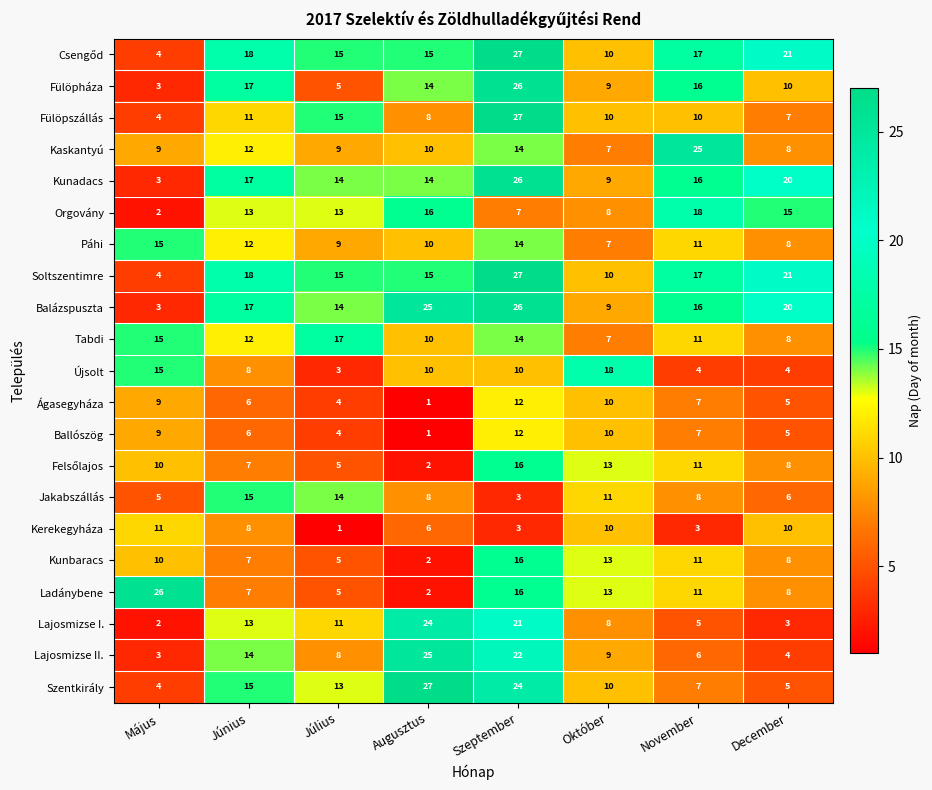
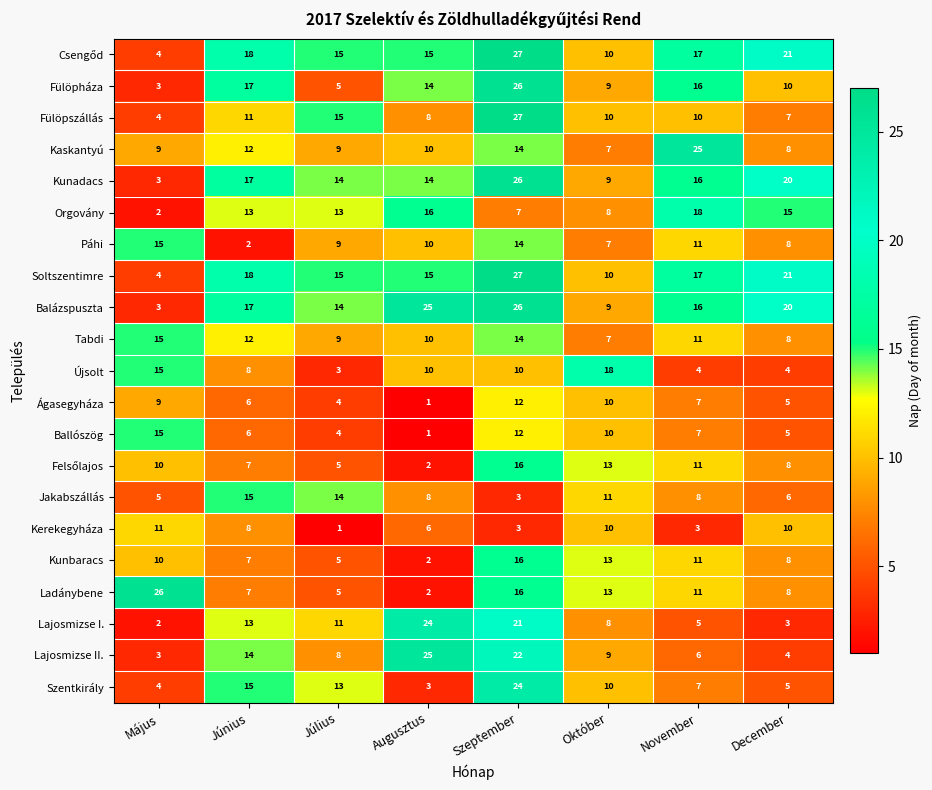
Páhi, Június: 12 -> 2
Tabdi, Július: 17 -> 9
Ballószög, Május: 9 -> 15
Szentkirály, Augusztus: 27 -> 3
